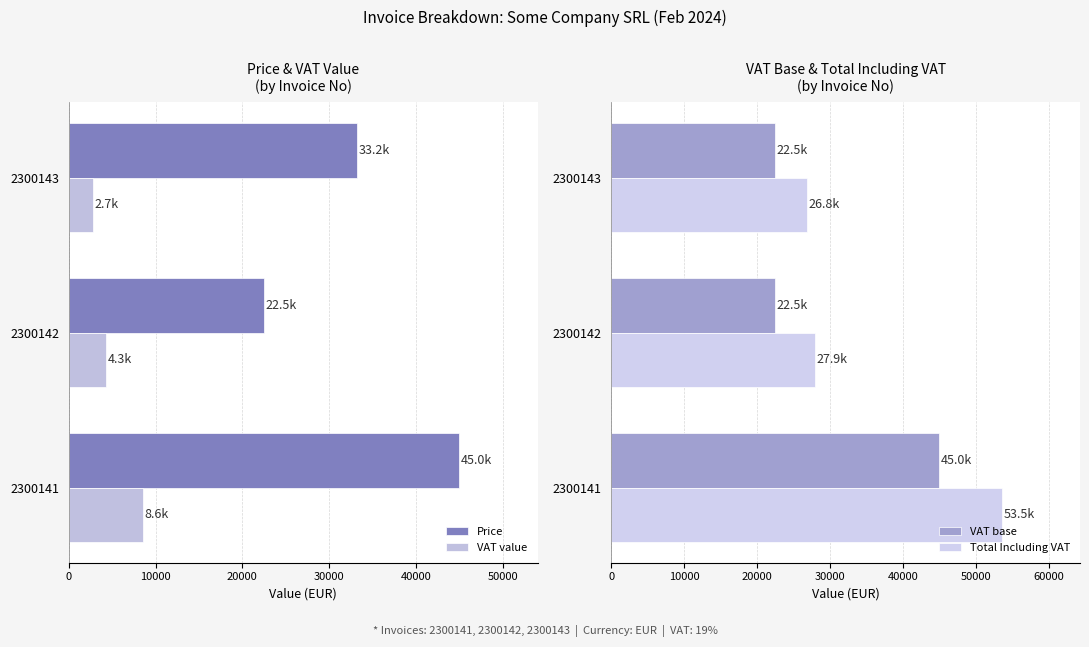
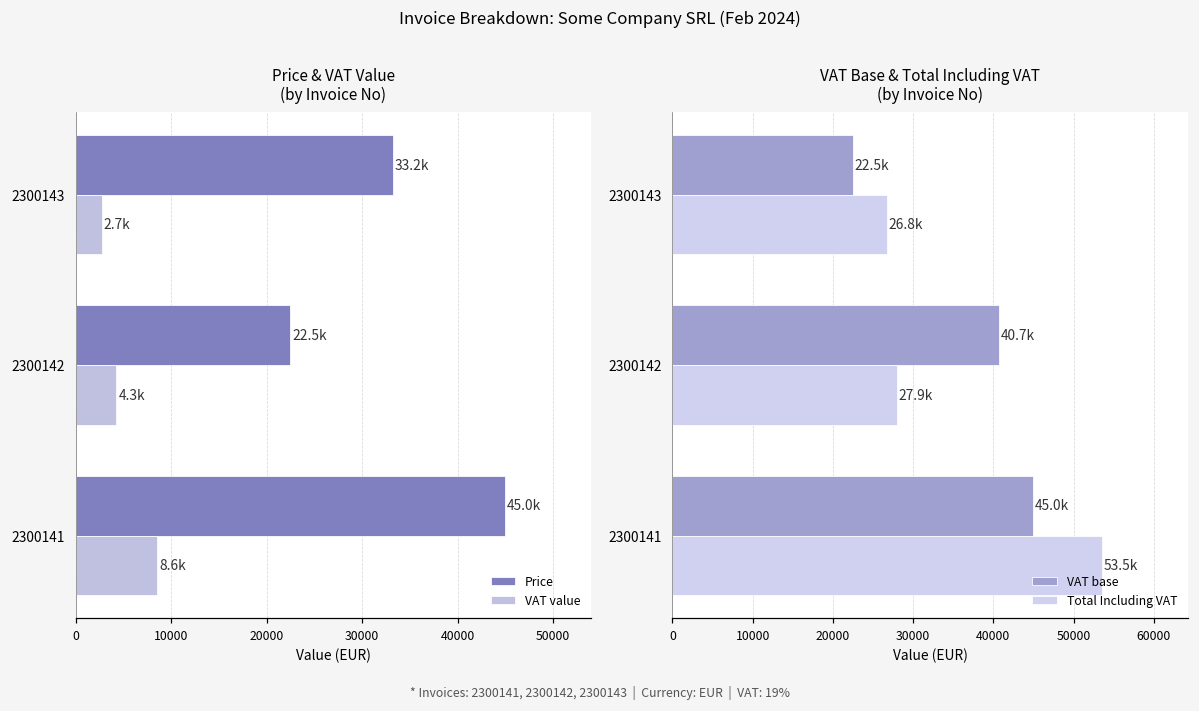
VAT Base & Total Including VAT (by Invoice No), VAT base, 2300142: 22.5k -> 40.7k
